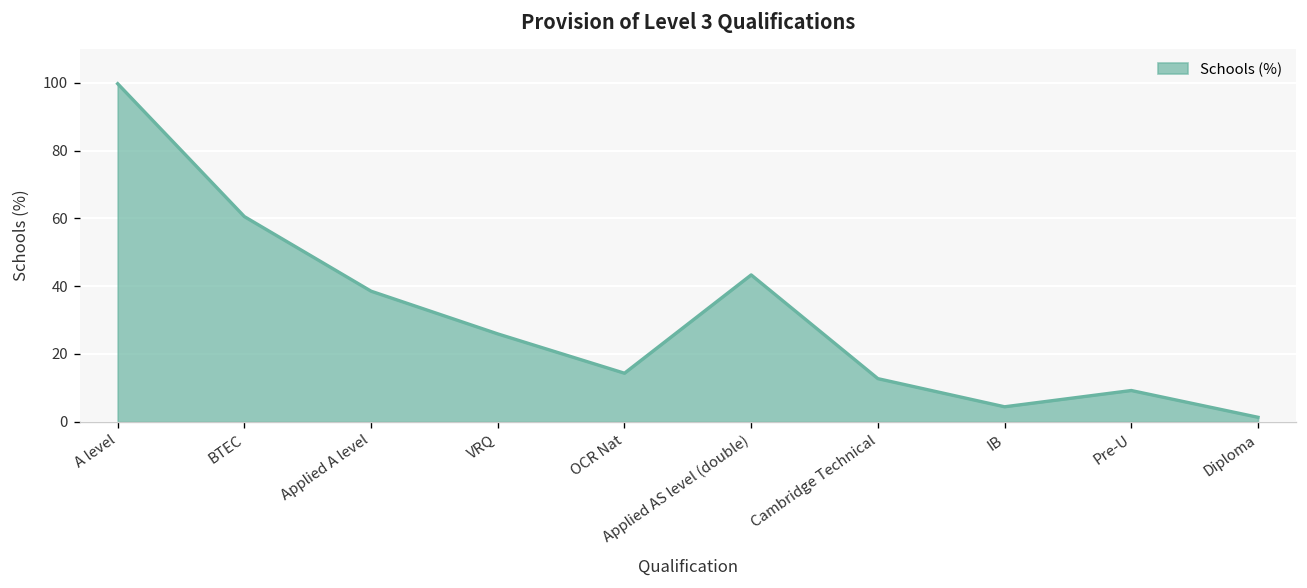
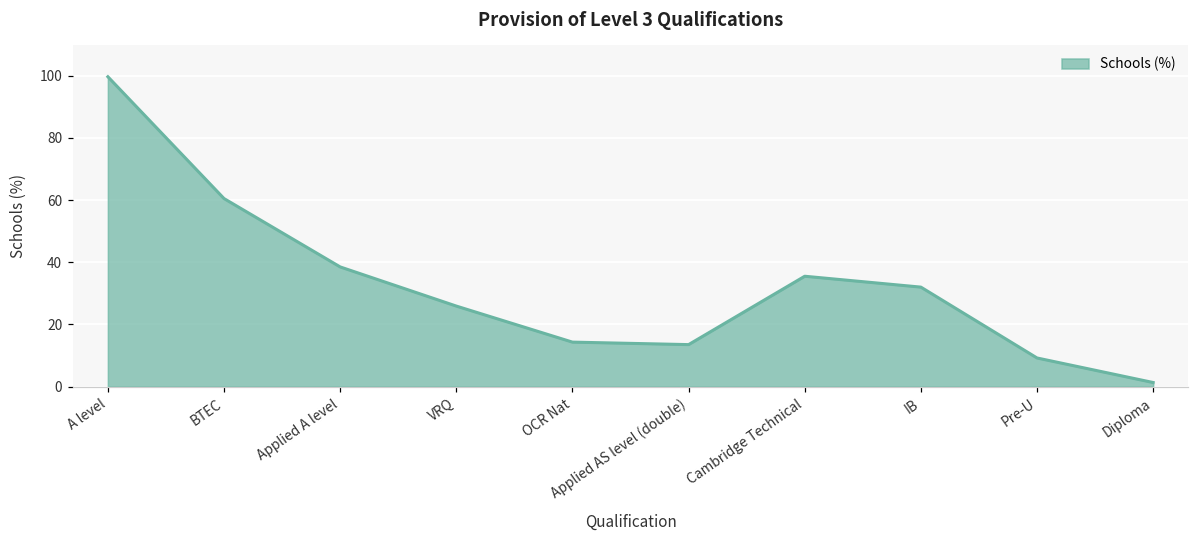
Applied AS level (double): 43 -> 14
Cambridge Technical: 13 -> 36
IB: 4 -> 32
